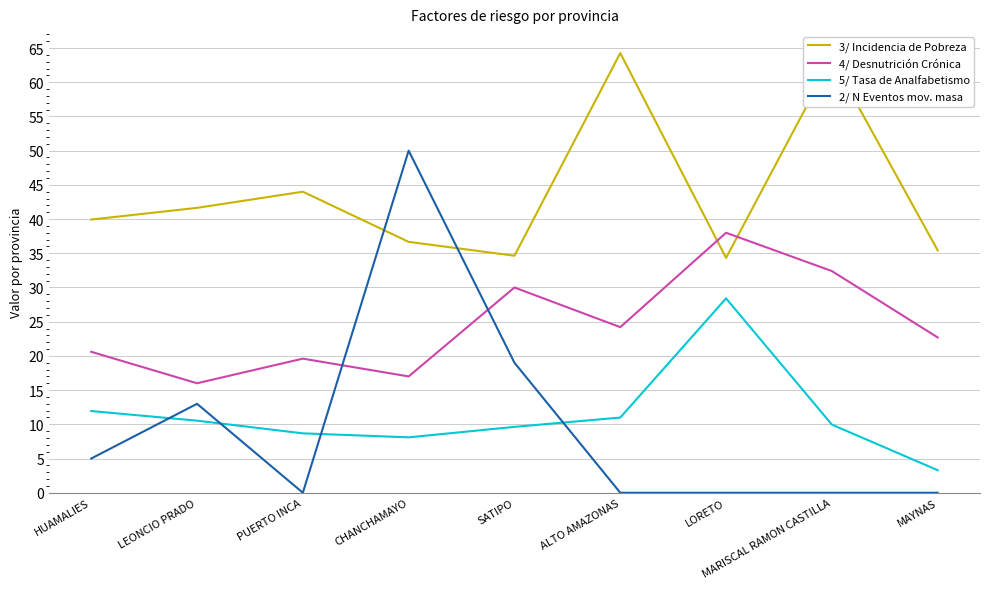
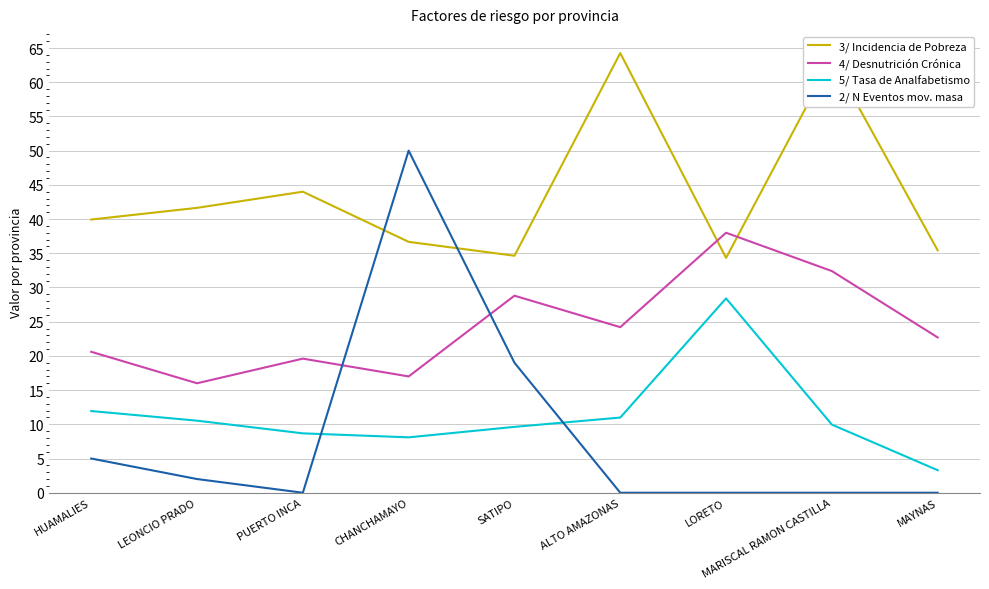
2/ N Eventos mov. masa, LEONCIO PRADO: 13 -> 2
4/ Desnutrición Crónica, SATIPO: 30 -> 29
